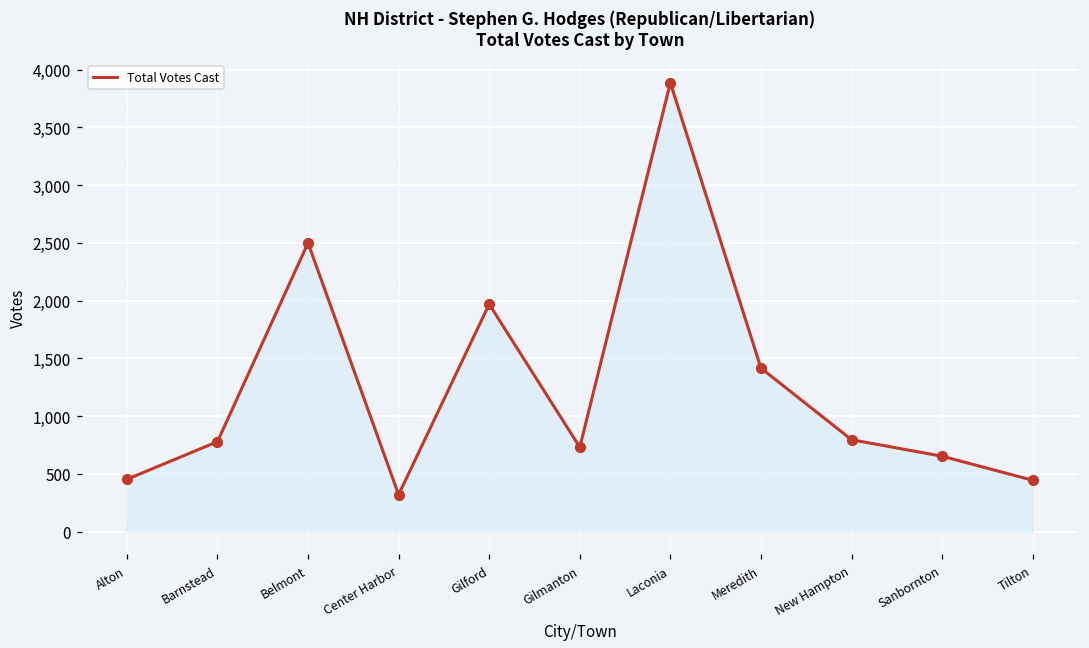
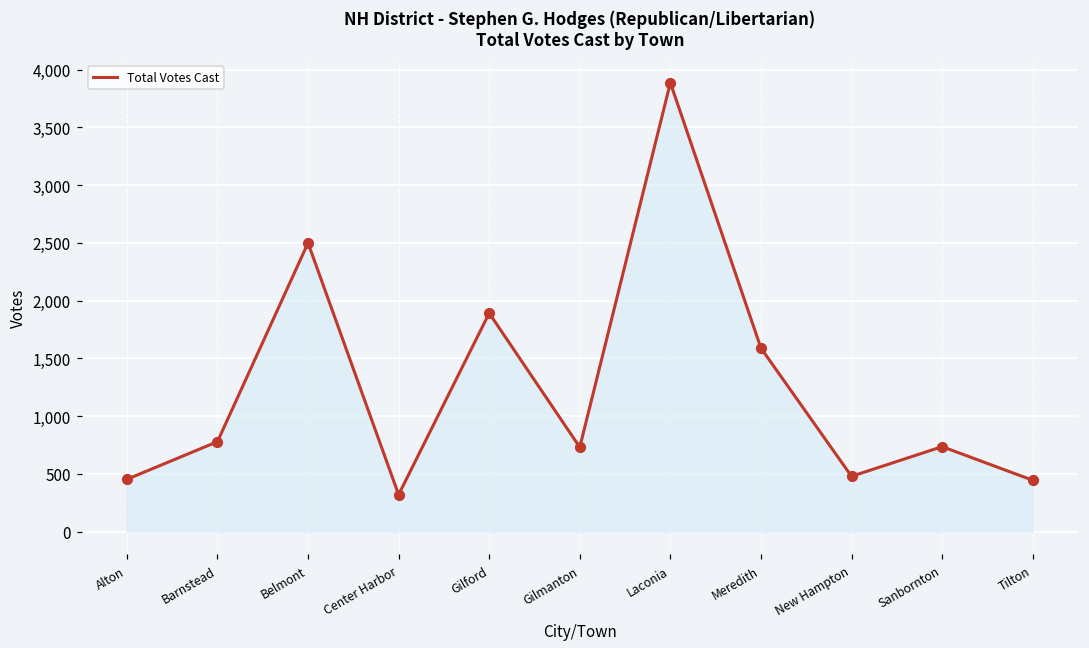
Gilford: 1,970 -> 1,890
Meredith: 1,420 -> 1,590
New Hampton: 800 -> 480
Sanbornton: 650 -> 740
